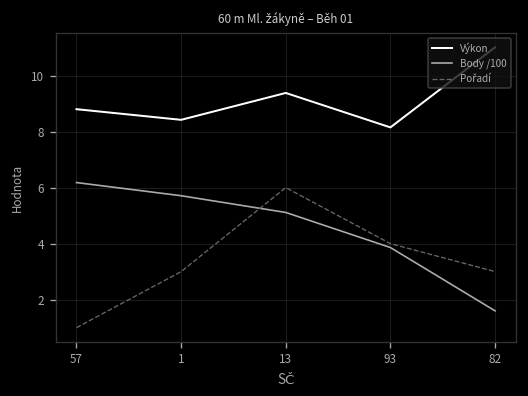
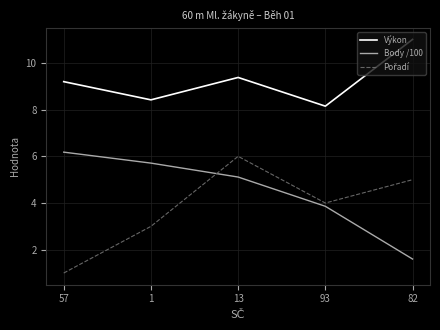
Výkon, 57: 8.8 -> 9.2
Pořadí, 82: 3 -> 5
